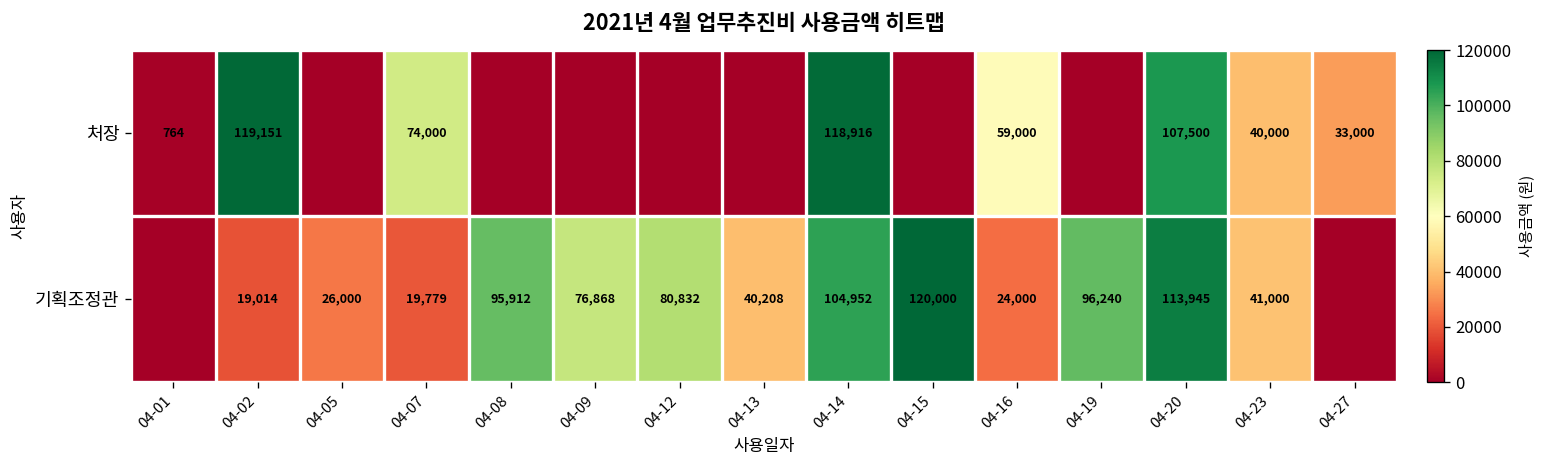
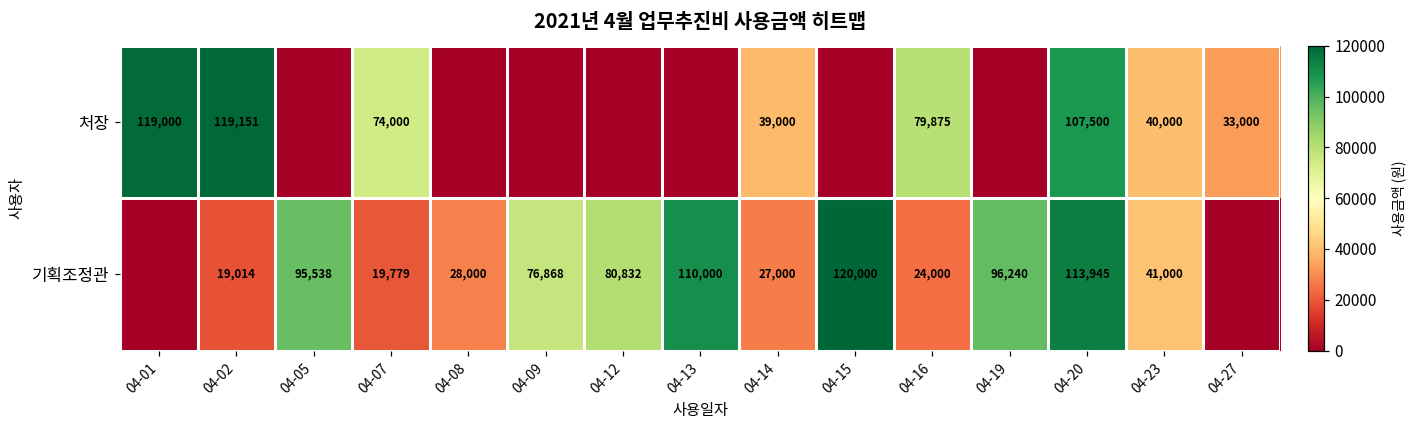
처장, 04-01: 764 -> 119,000
처장, 04-14: 118,916 -> 39,000
처장, 04-16: 59,000 -> 79,875
기획조정관, 04-05: 26,000 -> 95,538
기획조정관, 04-08: 95,912 -> 28,000
기획조정관, 04-13: 40,208 -> 110,000
기획조정관, 04-14: 104,952 -> 27,000
